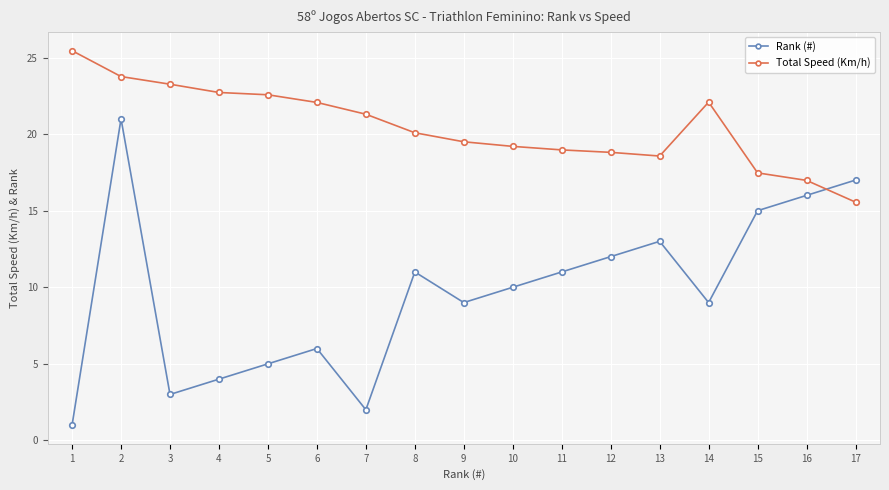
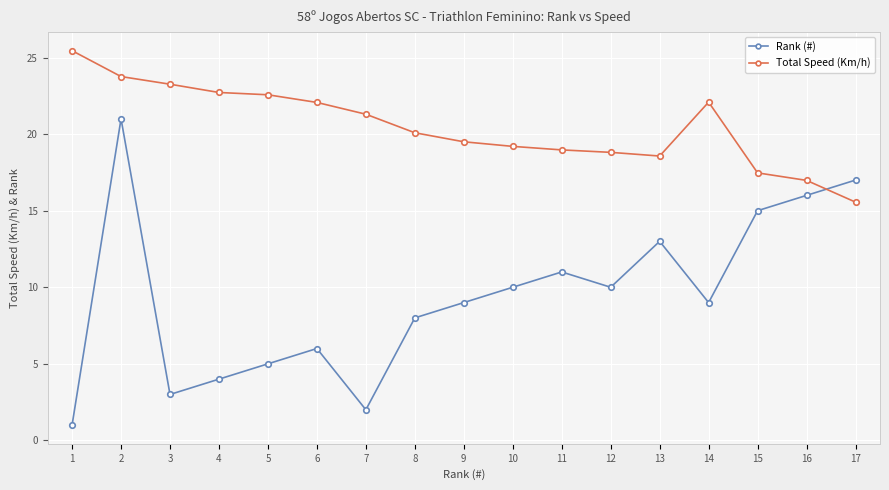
Rank (#), 8: 11 -> 8
Rank (#), 12: 12 -> 10
